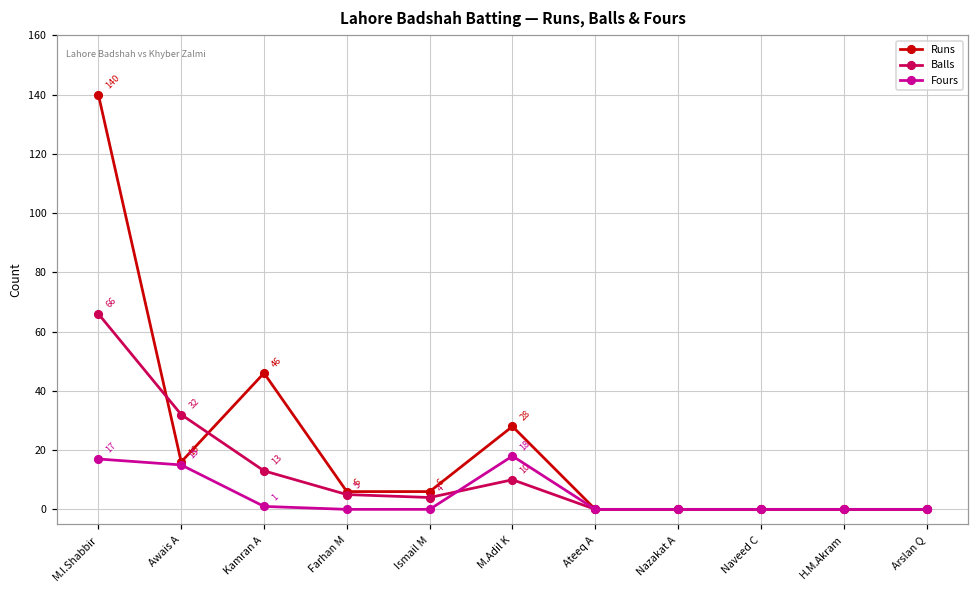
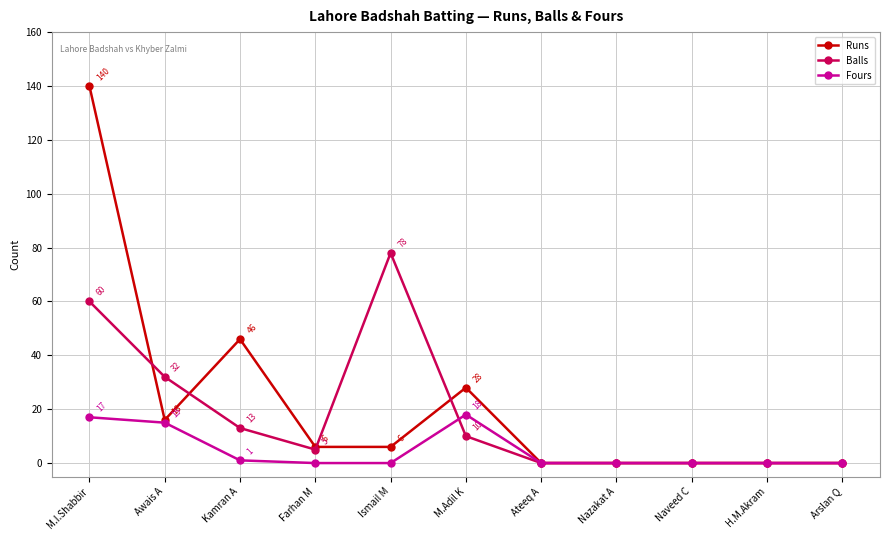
Balls, M.I.Shabbir: 66 -> 60
Balls, Ismail M: 4 -> 78
